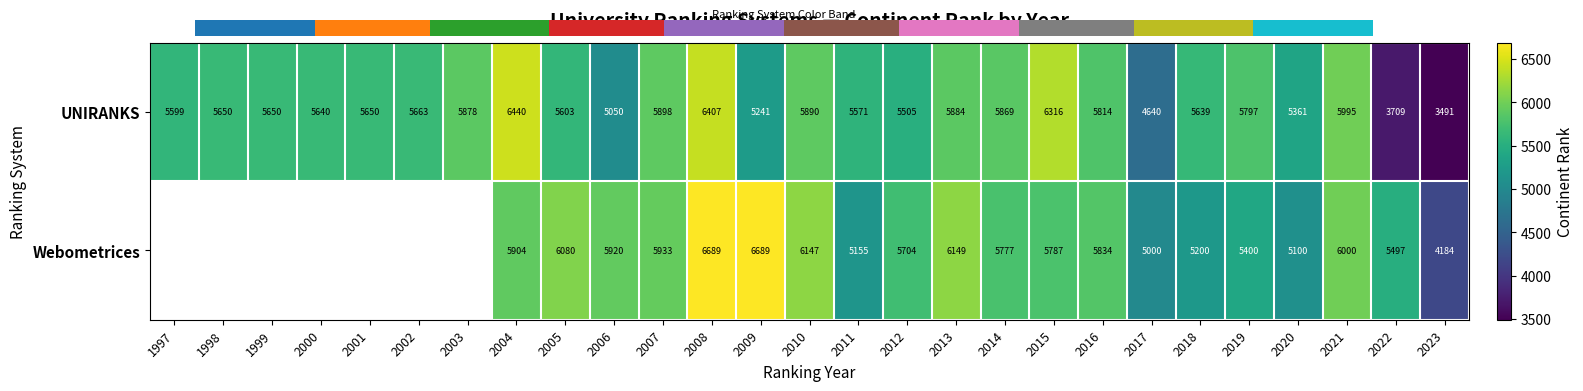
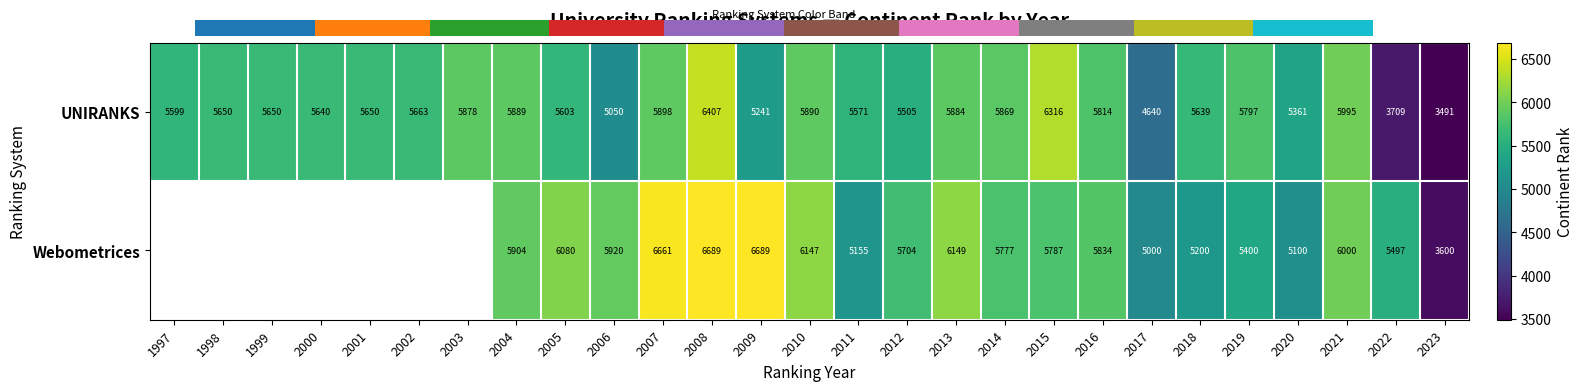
UNIRANKS, 2004: 6440 -> 5889
Webometrices, 2007: 5933 -> 6661
Webometrices, 2023: 4184 -> 3600
